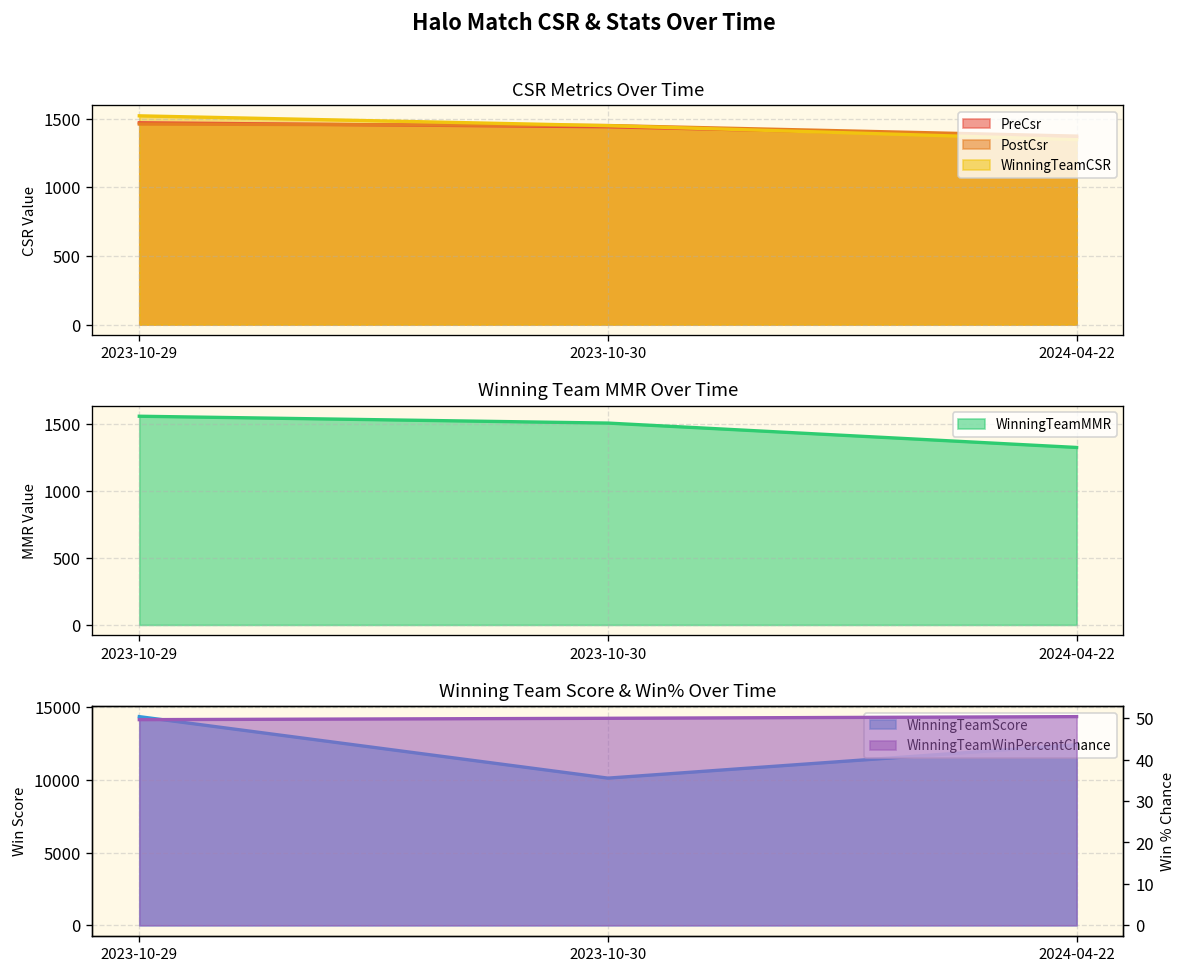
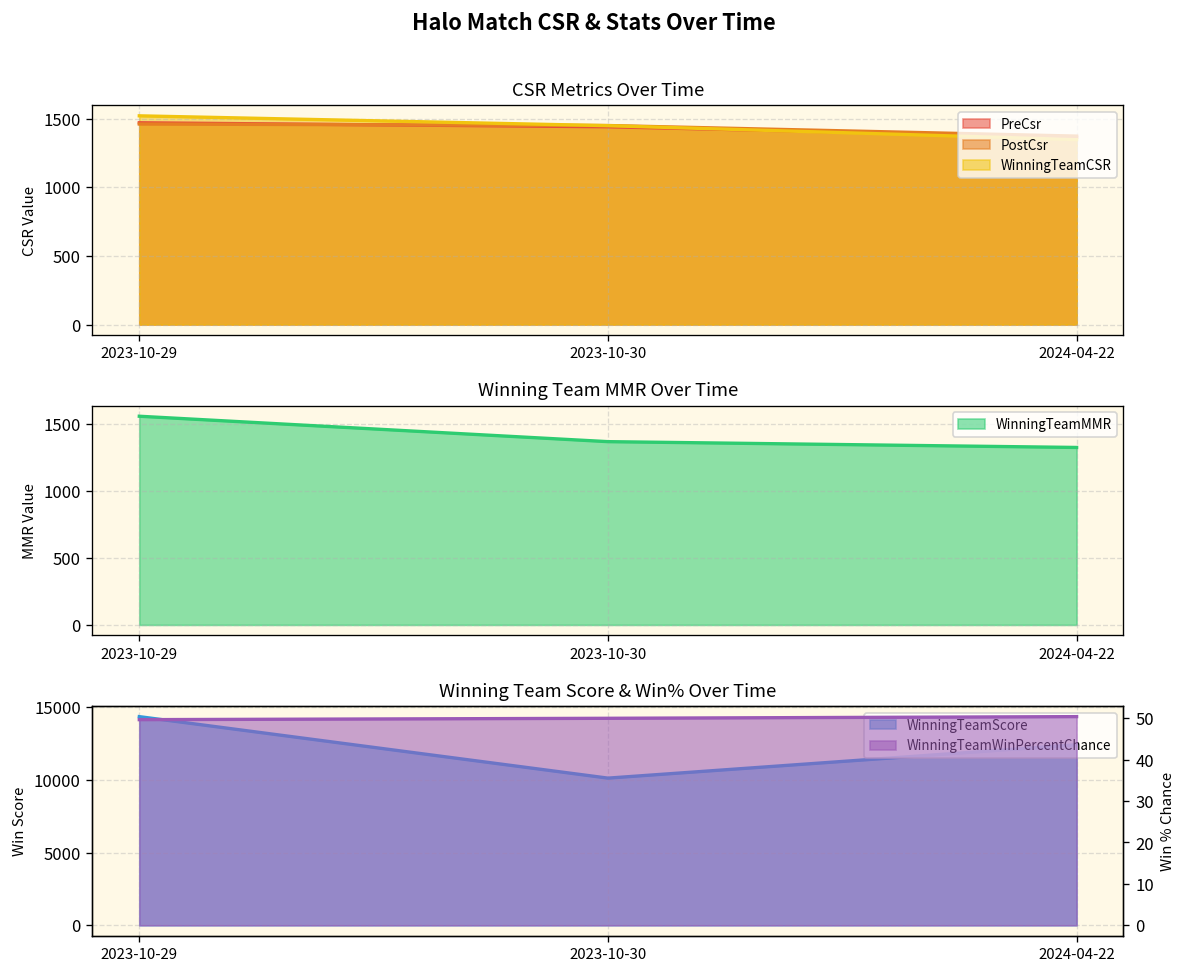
Winning Team MMR Over Time, 2023-10-30: 1510 -> 1370
